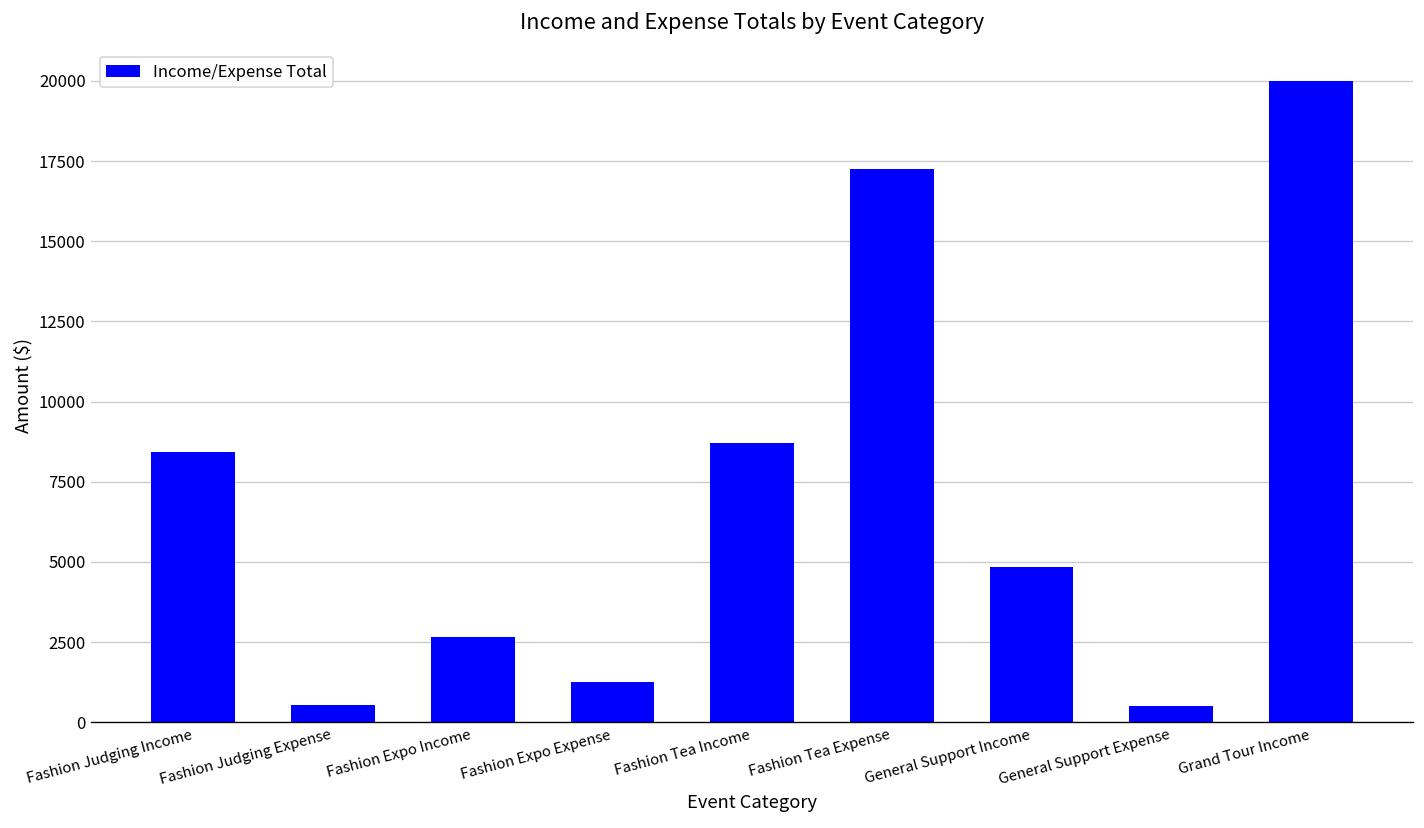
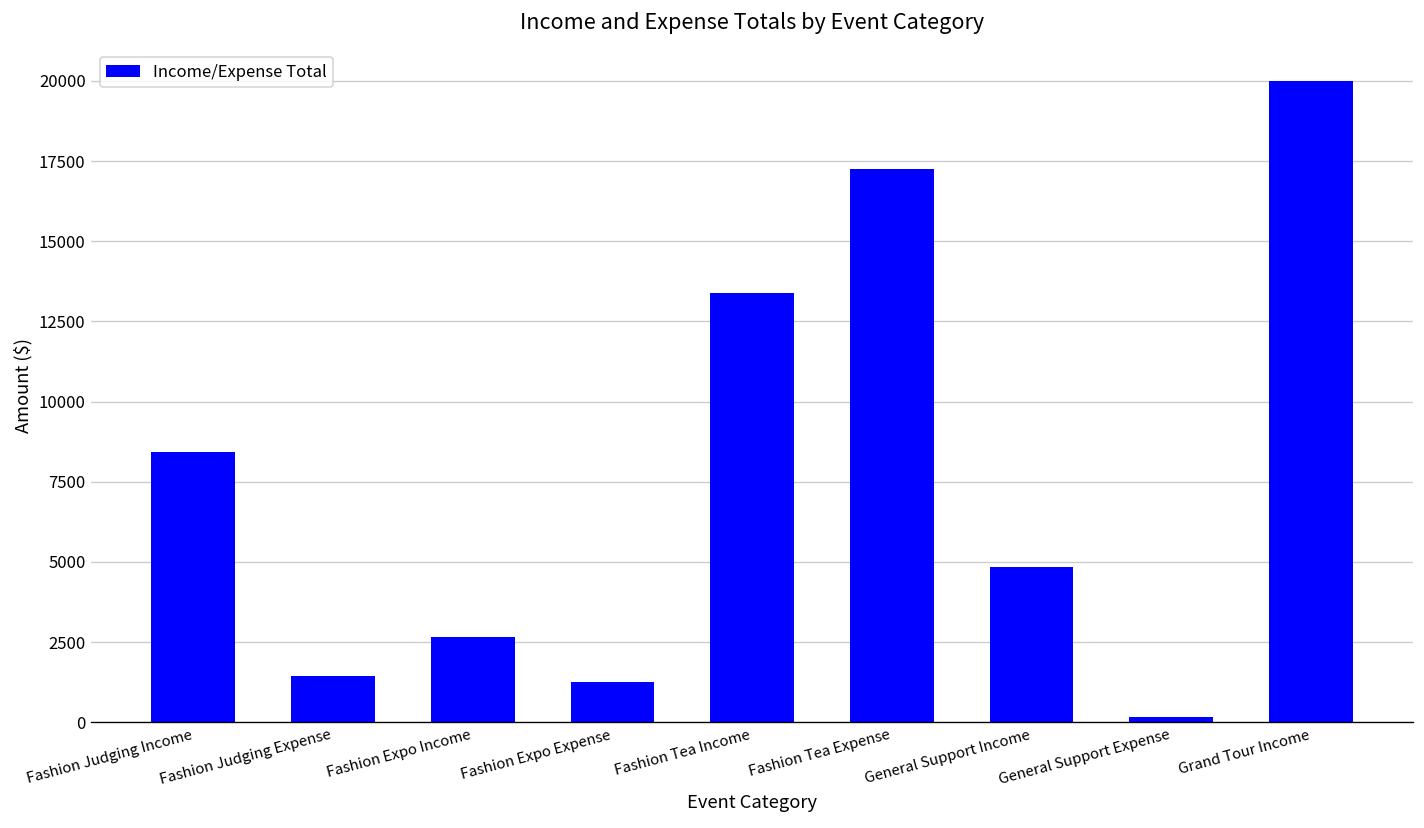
Fashion Judging Expense: 500 -> 1400
Fashion Tea Income: 8700 -> 13400
General Support Expense: 500 -> 200
